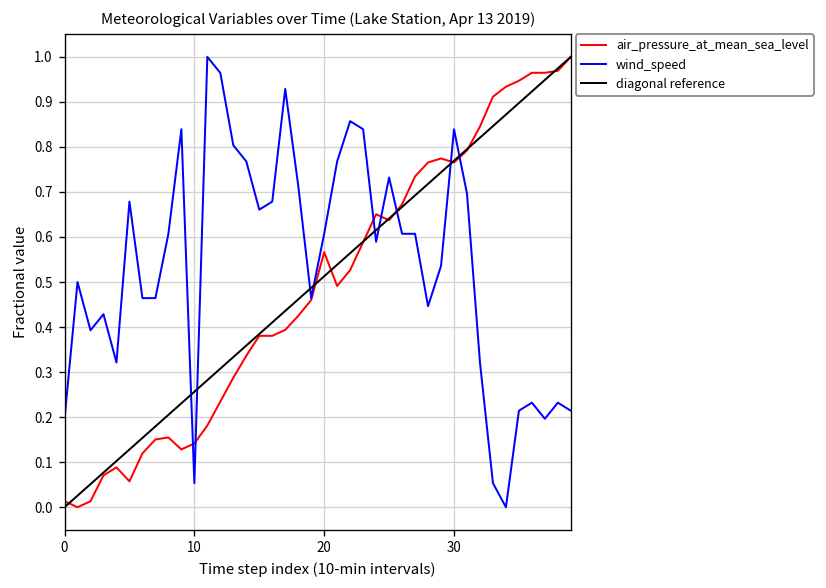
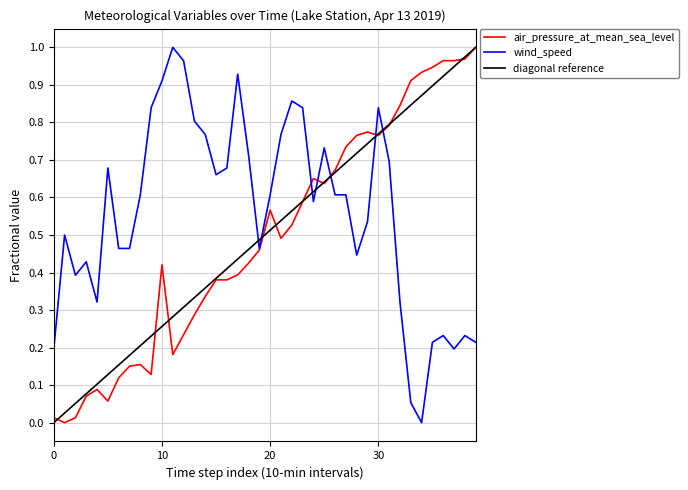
air_pressure_at_mean_sea_level, 10: 0.14 -> 0.42
wind_speed, 10: 0.05 -> 0.91
